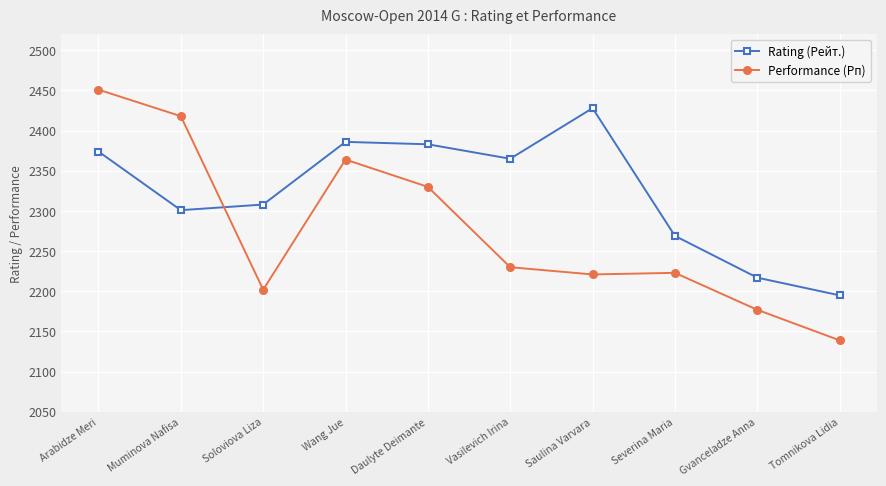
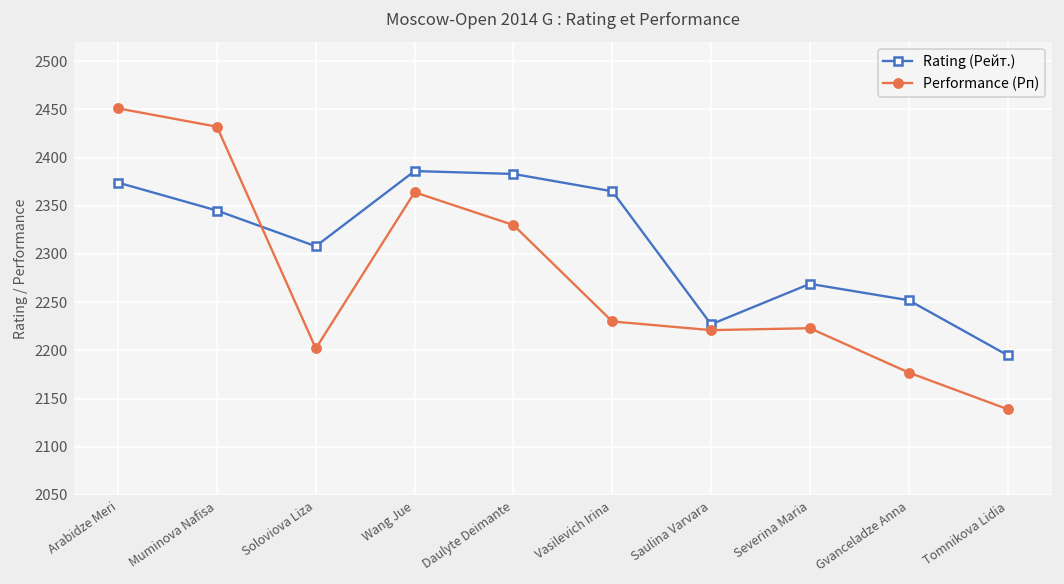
Rating (Рейт.), Muminova Nafisa: 2300 -> 2350
Performance (Рп), Muminova Nafisa: 2420 -> 2430
Rating (Рейт.), Saulina Varvara: 2430 -> 2230
Rating (Рейт.), Gvanceladze Anna: 2220 -> 2250
